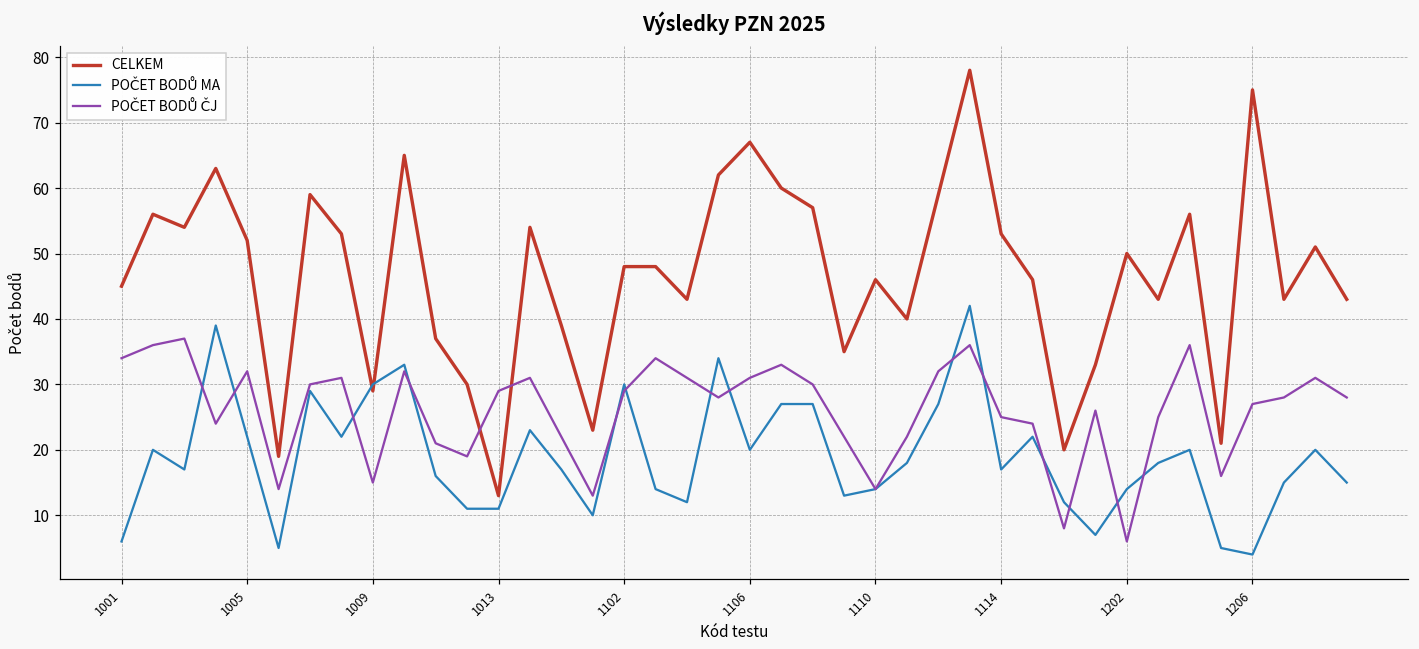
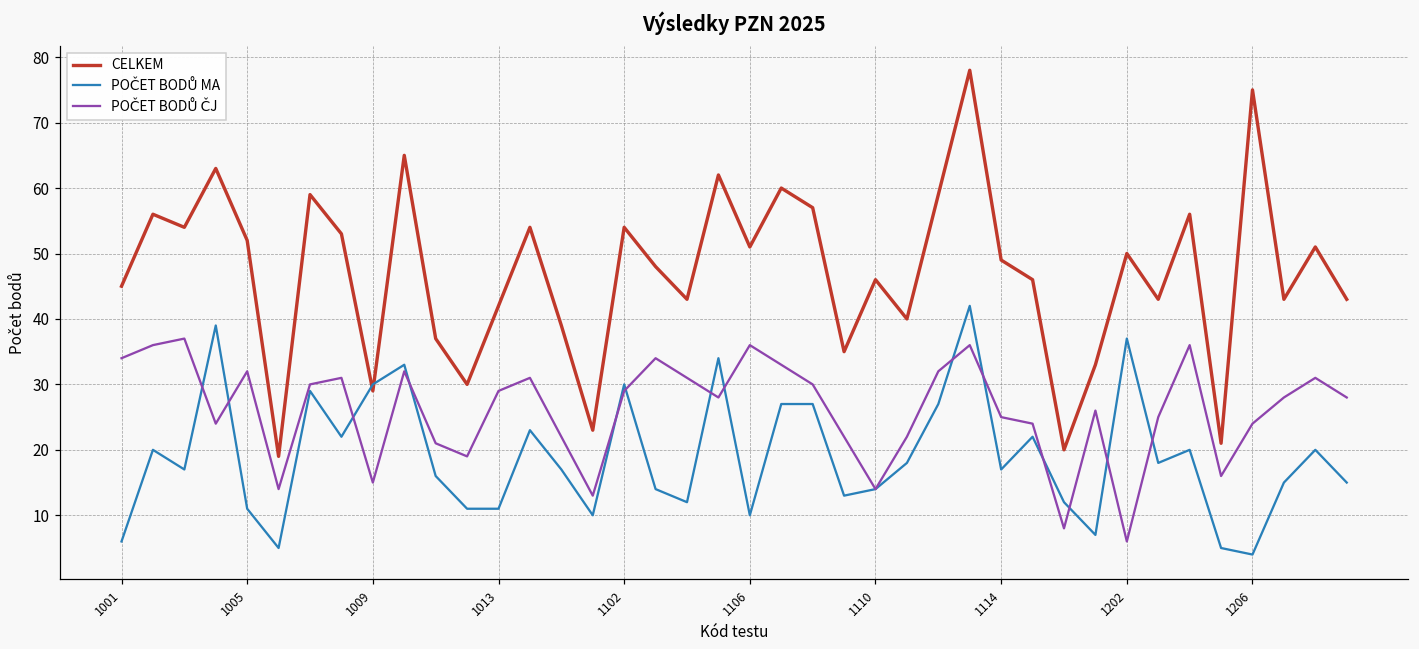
POČET BODŮ MA, 1005: 22 -> 11
CELKEM, 1013: 13 -> 42
CELKEM, 1102: 48 -> 54
CELKEM, 1106: 67 -> 51
POČET BODŮ MA, 1106: 20 -> 10
POČET BODŮ ČJ, 1106: 31 -> 36
CELKEM, 1114: 53 -> 49
POČET BODŮ MA, 1202: 14 -> 37
POČET BODŮ ČJ, 1206: 27 -> 24
